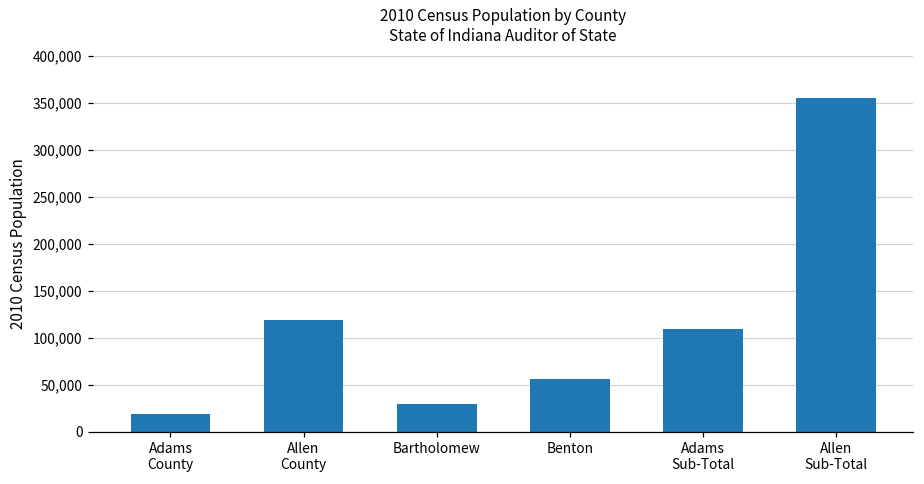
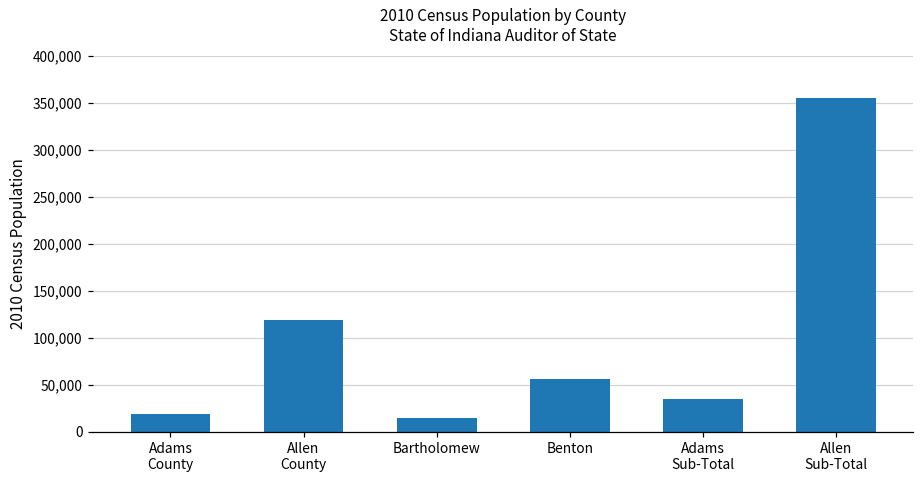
Bartholomew: 30,000 -> 10,000
Adams Sub-Total: 110,000 -> 30,000
